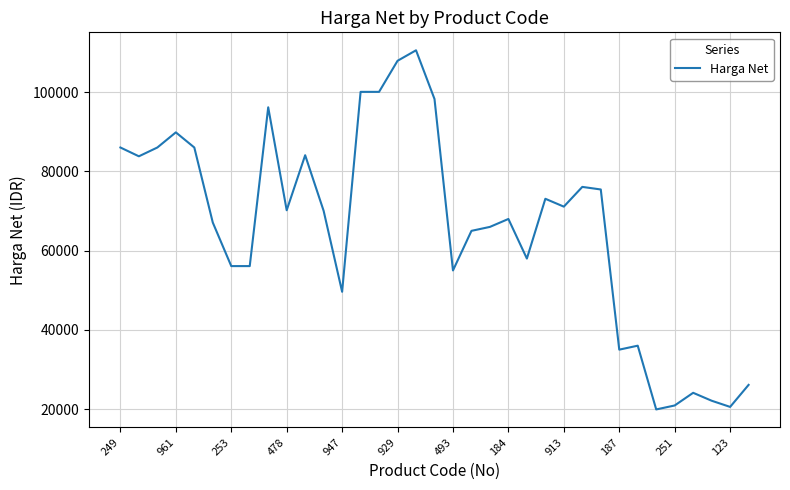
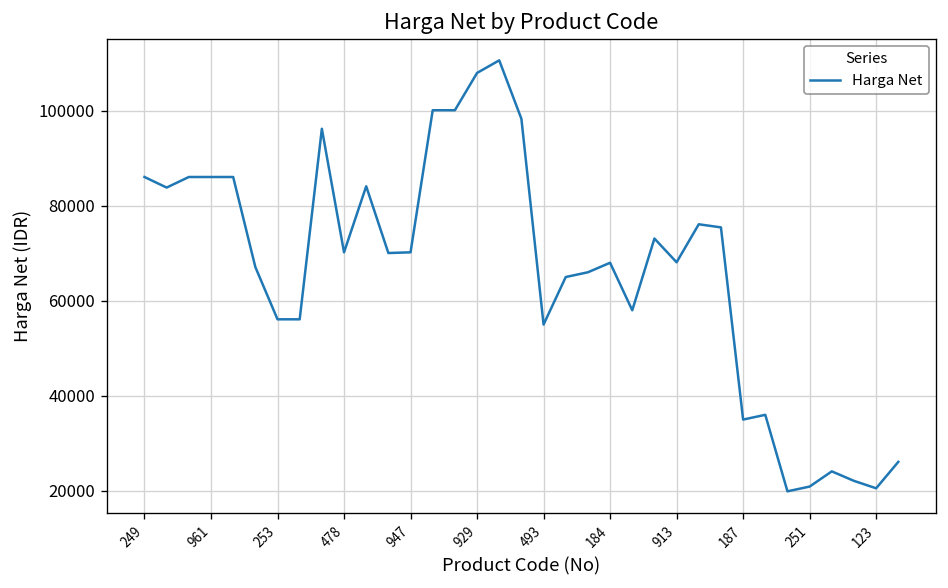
961: 90000 -> 86000
947: 50000 -> 70000
913: 71000 -> 68000
